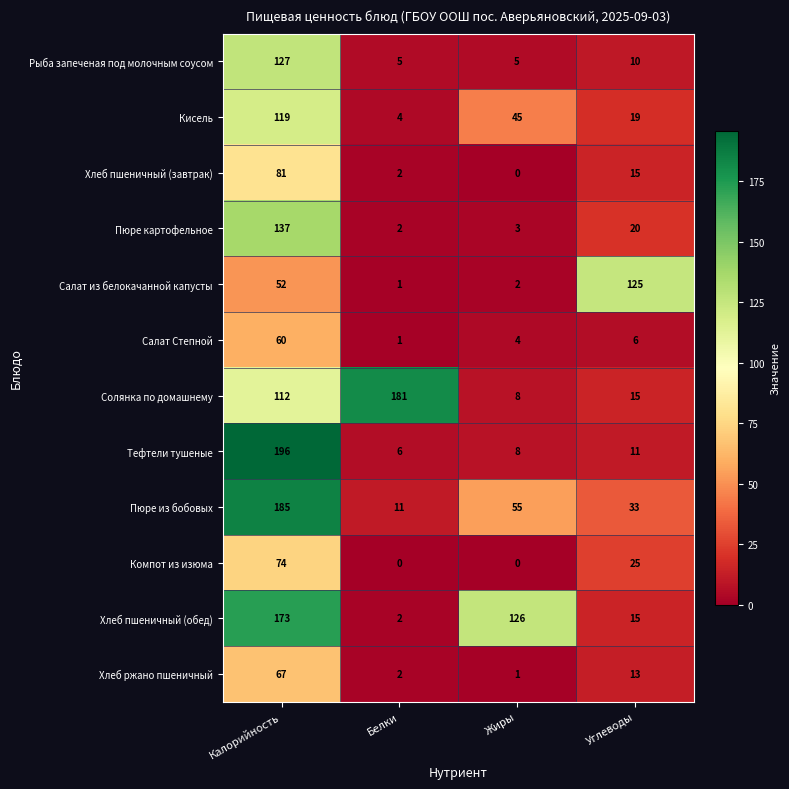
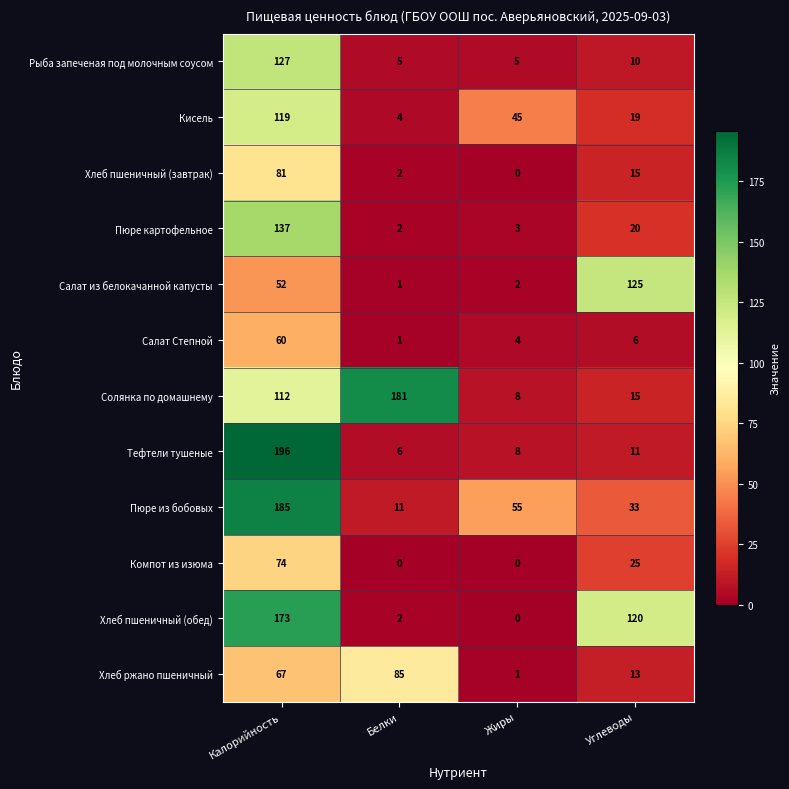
Хлеб пшеничный (обед), Жиры: 126 -> 0
Хлеб пшеничный (обед), Углеводы: 15 -> 120
Хлеб ржано пшеничный, Белки: 2 -> 85
